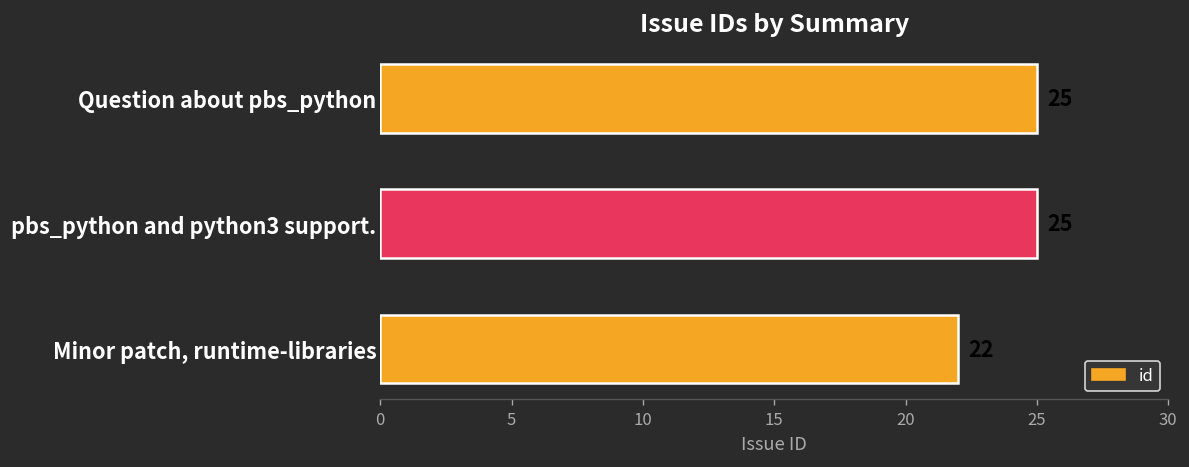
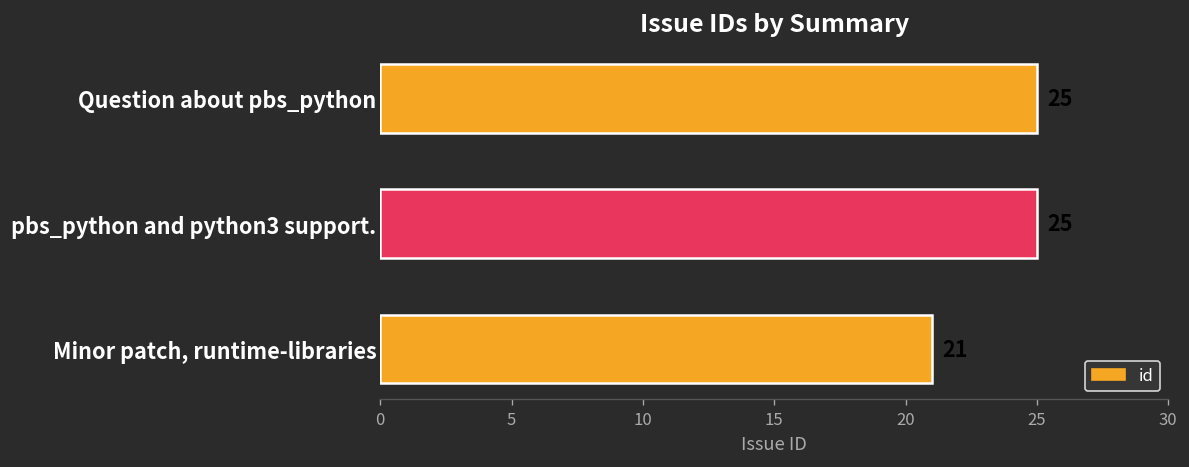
Minor patch, runtime-libraries: 22 -> 21
